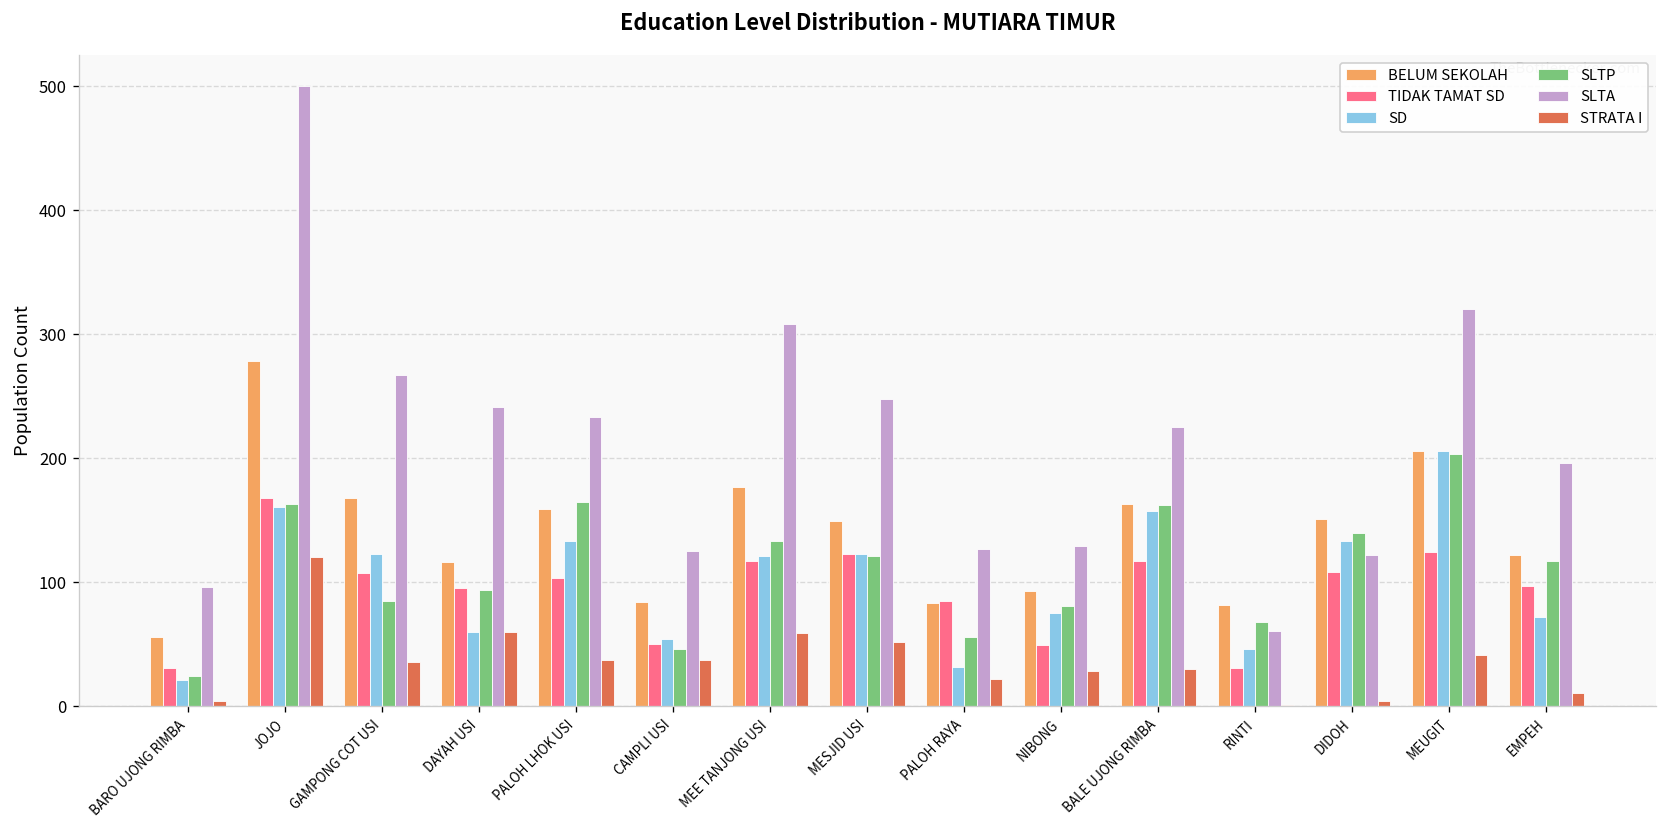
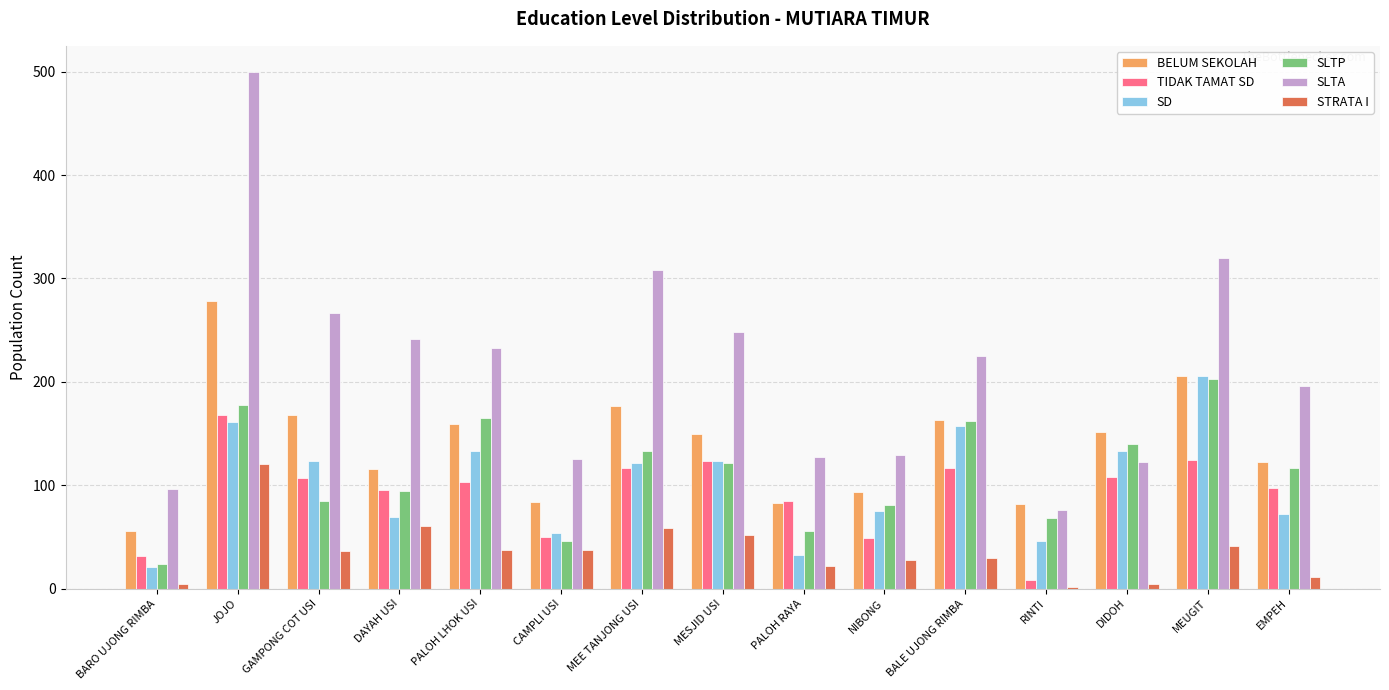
SLTP, JOJO: 163 -> 178
SD, DAYAH USI: 60 -> 69
TIDAK TAMAT SD, RINTI: 31 -> 8
SLTA, RINTI: 61 -> 76
